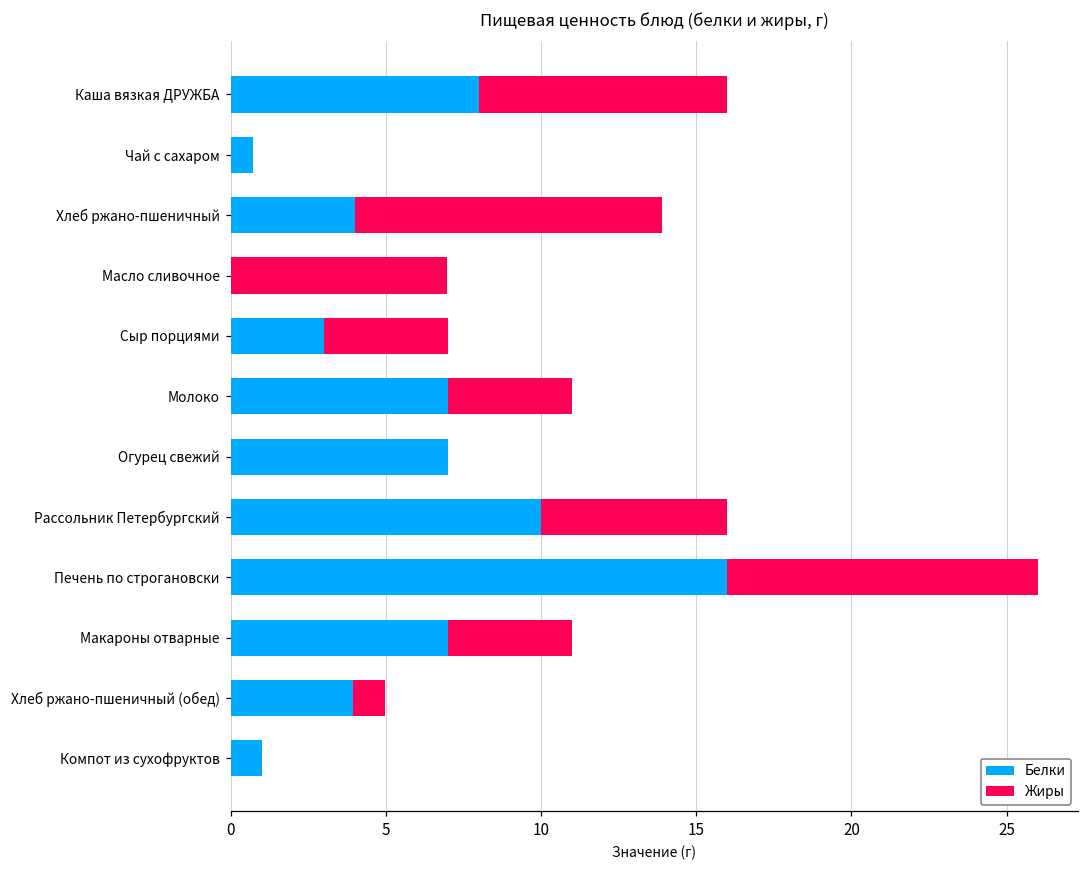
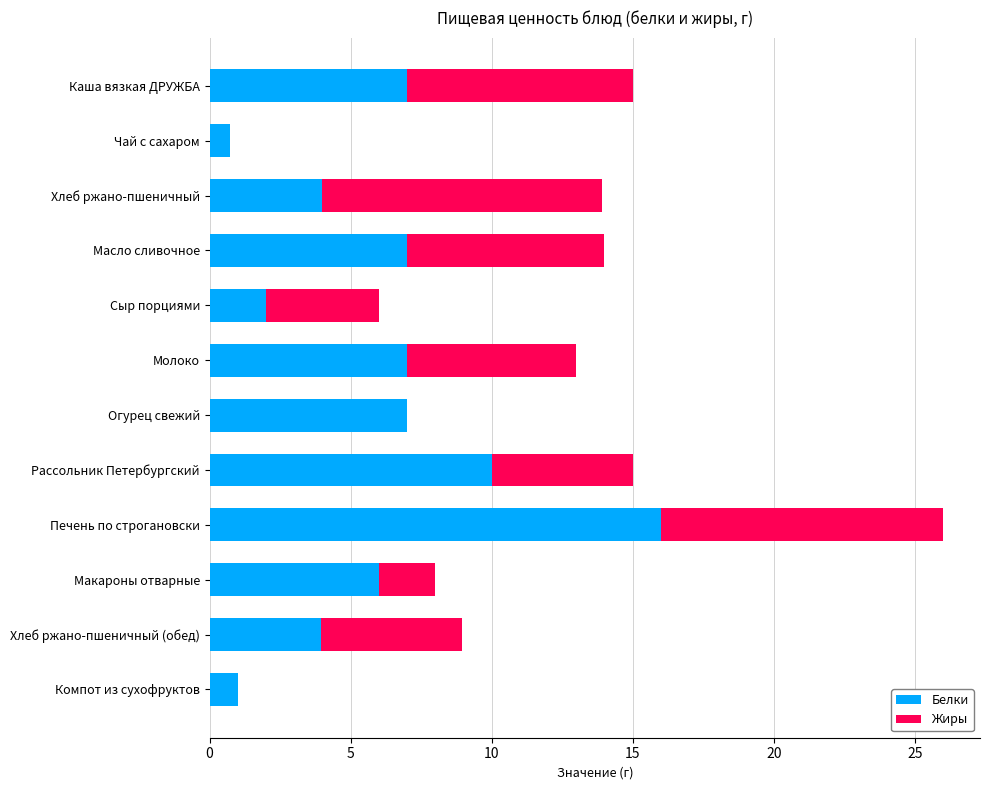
Белки, Каша вязкая ДРУЖБА: 8 -> 7
Белки, Масло сливочное: 0 -> 7
Белки, Сыр порциями: 3 -> 2
Жиры, Молоко: 4 -> 6
Жиры, Рассольник Петербургский: 6 -> 5
Белки, Макароны отварные: 7 -> 6
Жиры, Макароны отварные: 4 -> 2
Жиры, Хлеб ржано-пшеничный (обед): 1 -> 5
